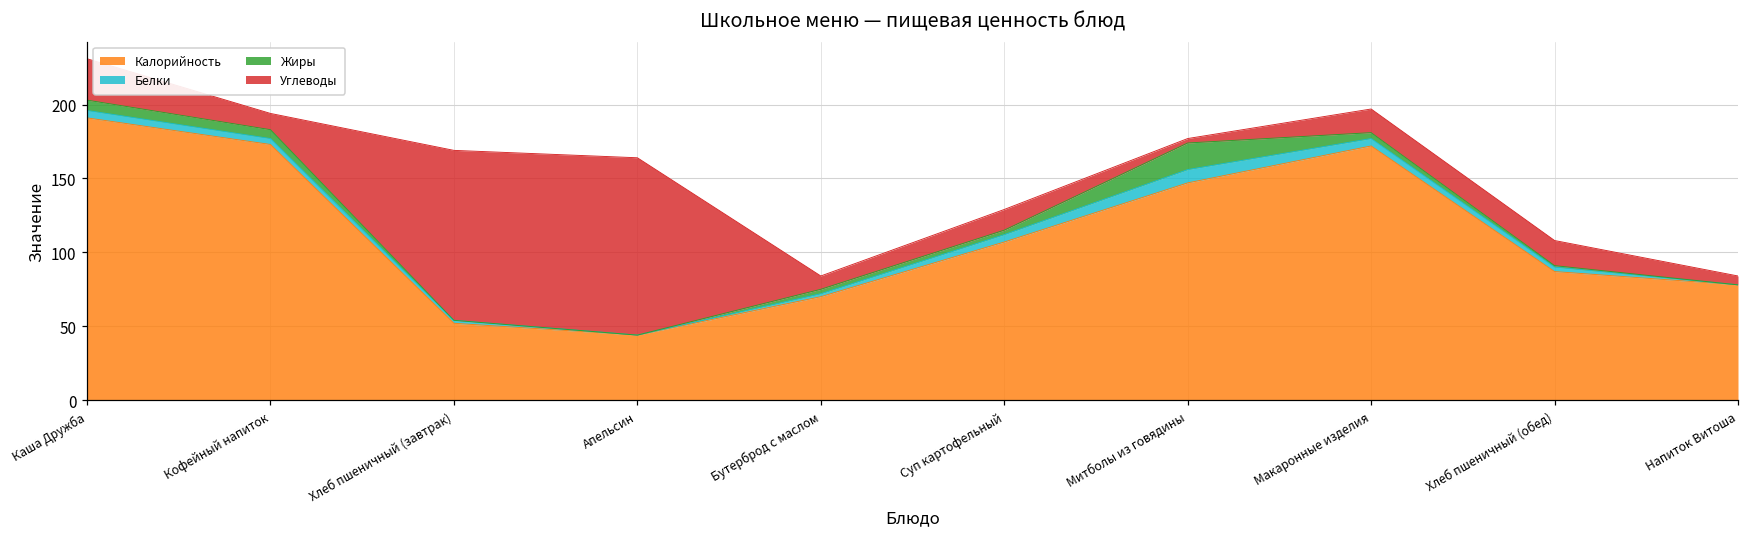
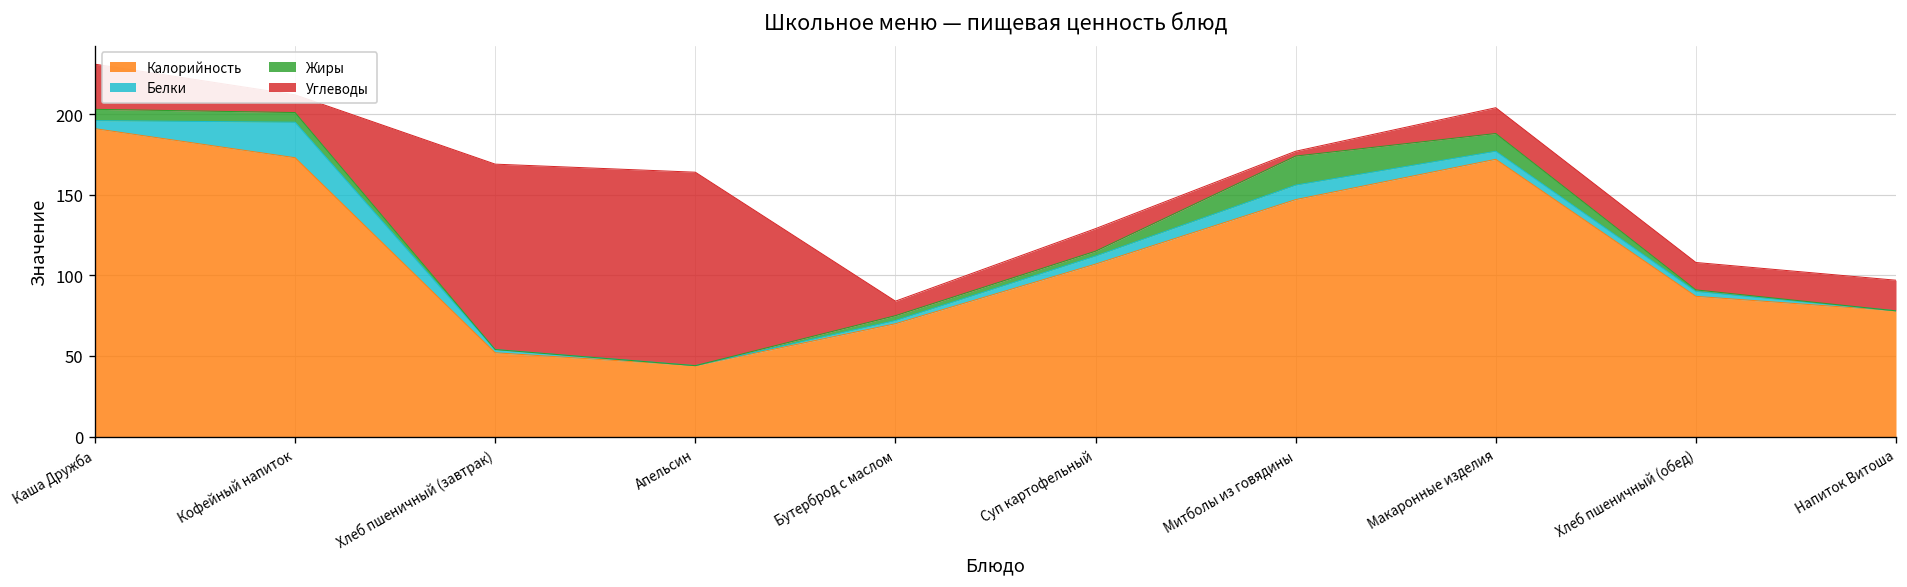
Белки, Кофейный напиток: 4 -> 22
Жиры, Макаронные изделия: 4 -> 11
Углеводы, Напиток Витоша: 6 -> 19
